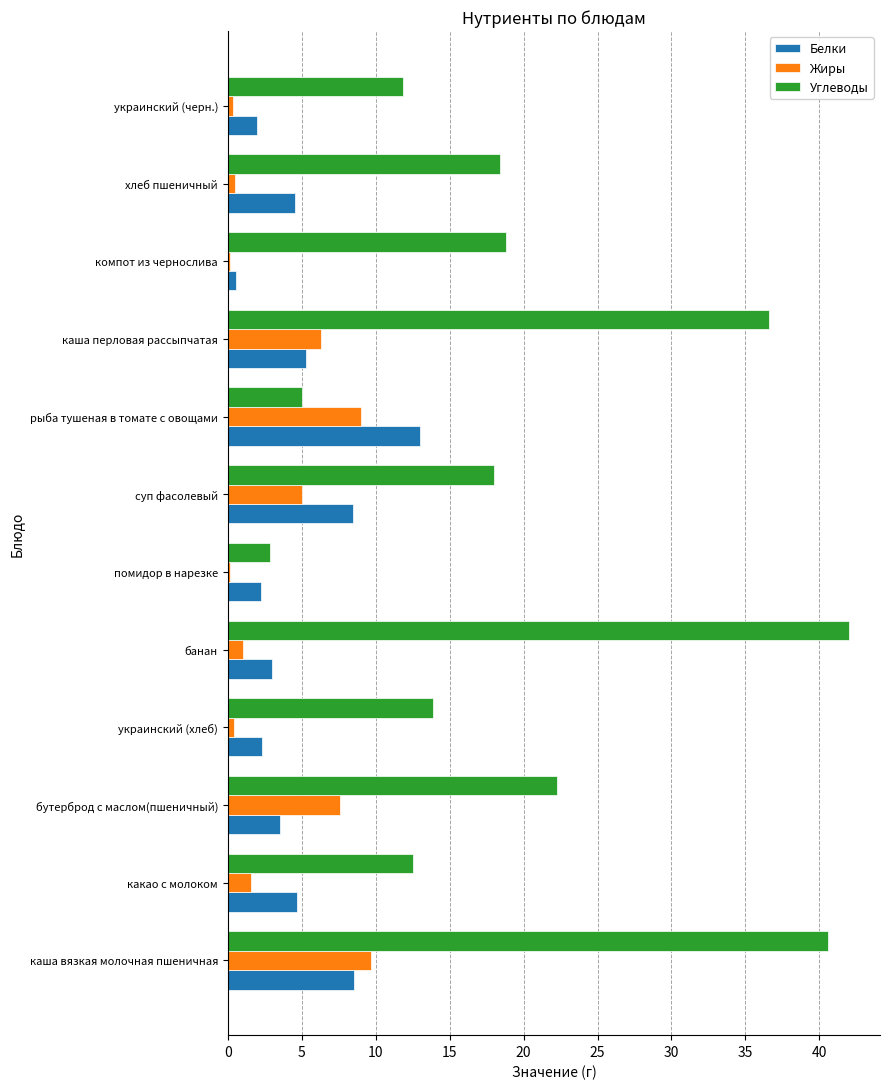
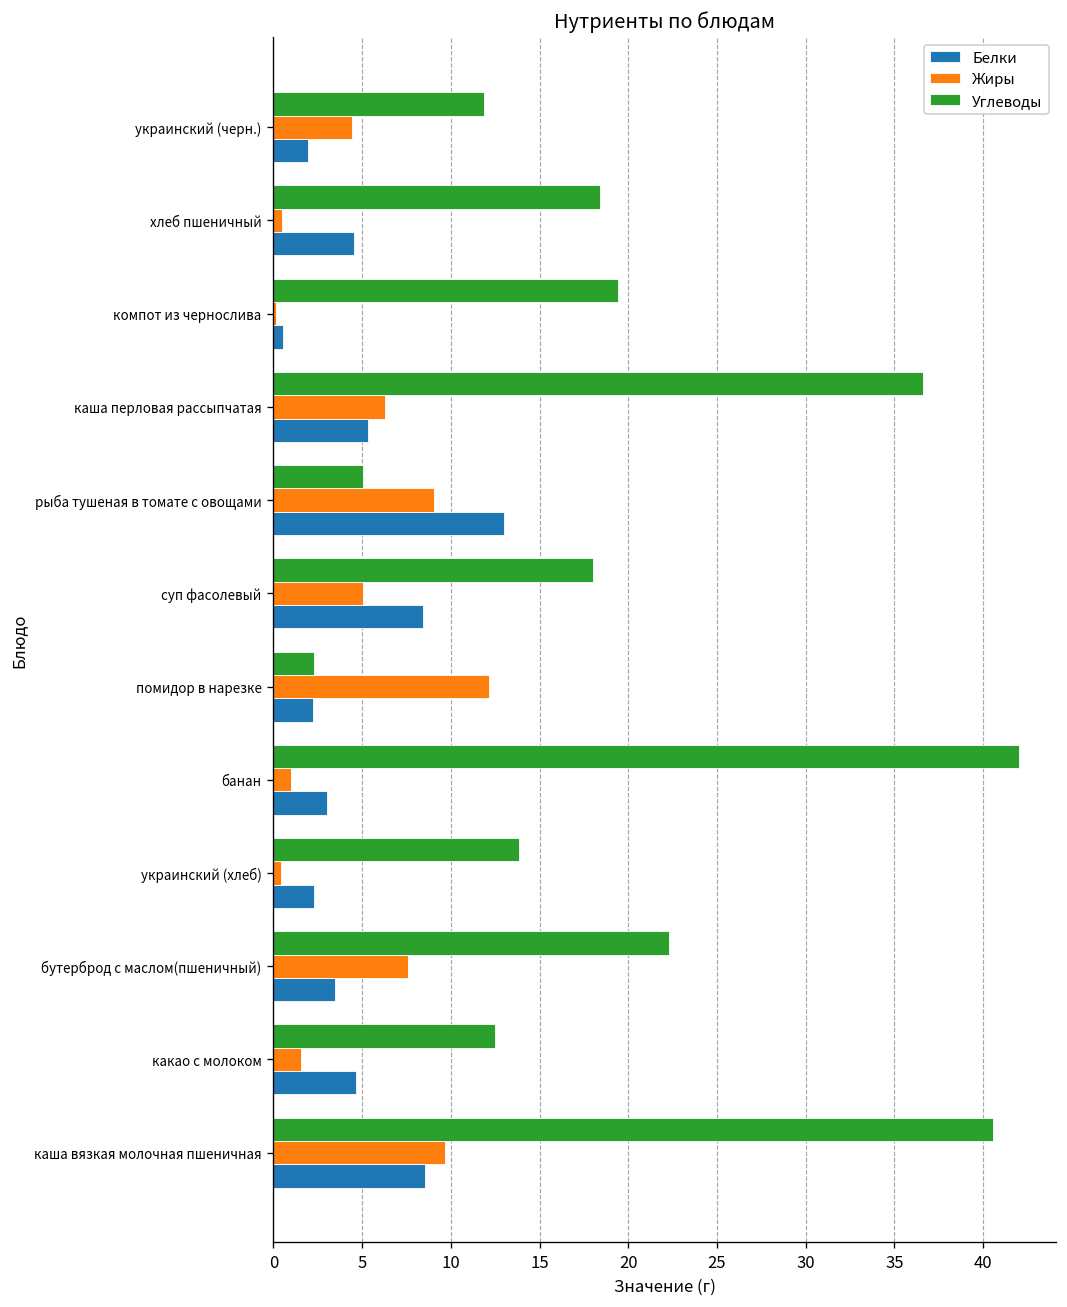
Жиры, украинский (черн.): 0.4 -> 4.4
Углеводы, компот из чернослива: 18.8 -> 19.4
Углеводы, помидор в нарезке: 2.9 -> 2.3
Жиры, помидор в нарезке: 0.1 -> 12.1
